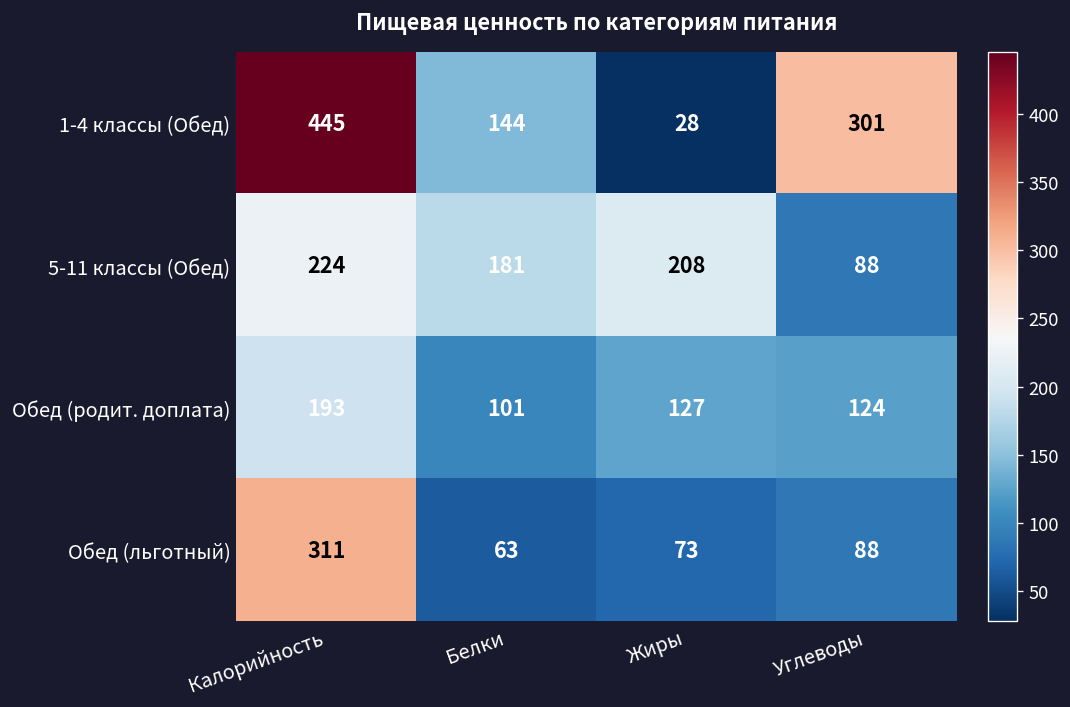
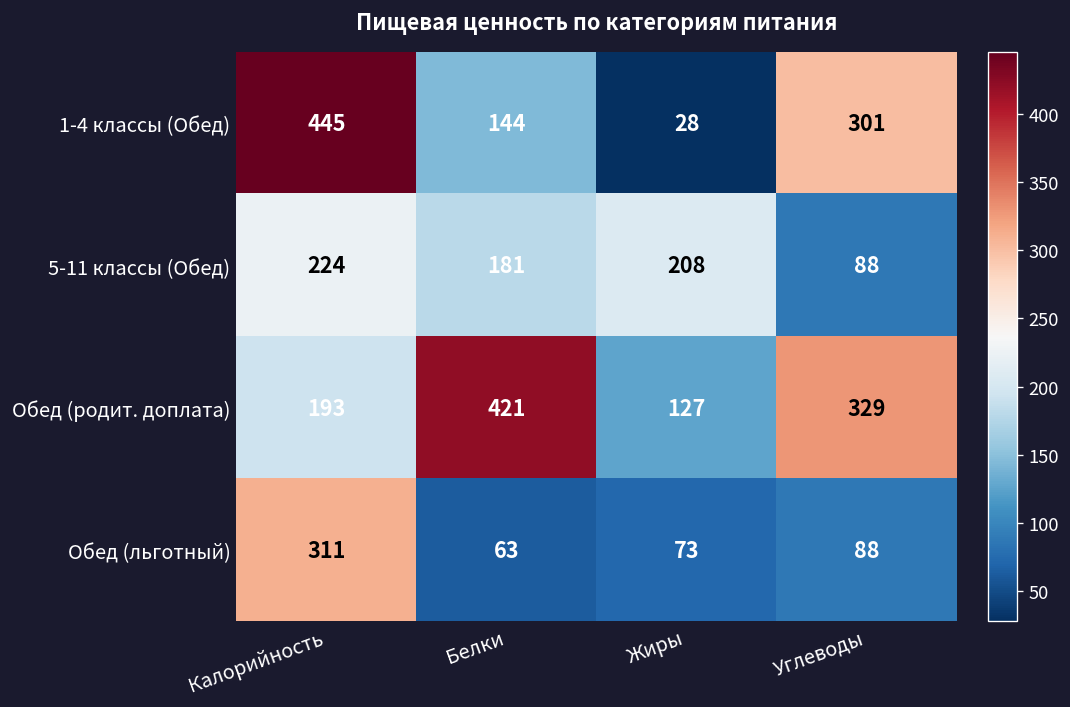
Обед (родит. доплата), Белки: 101 -> 421
Обед (родит. доплата), Углеводы: 124 -> 329
